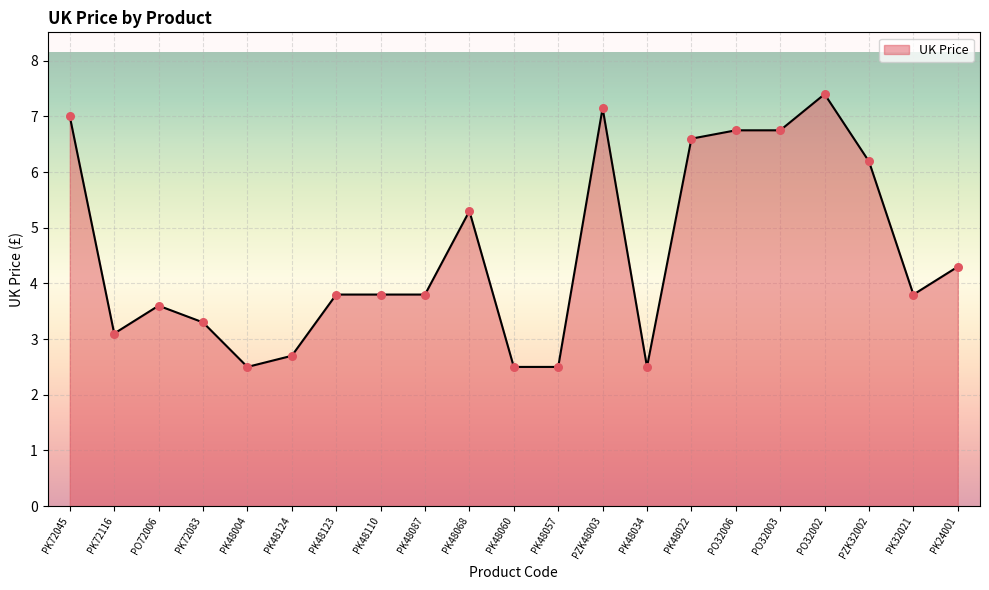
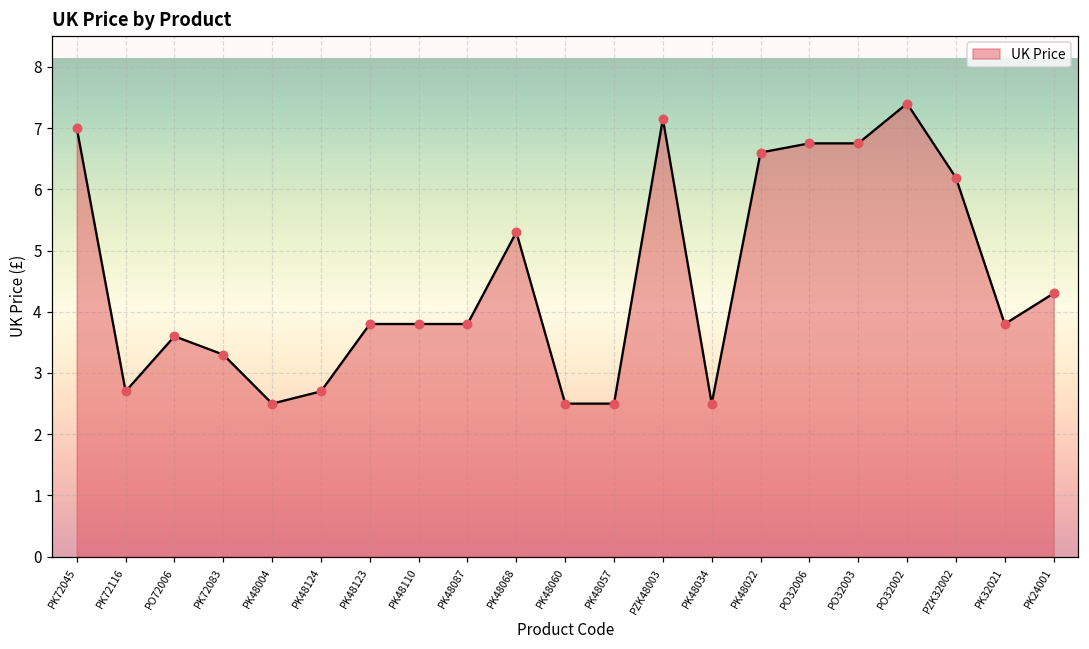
PK72116: 3.1 -> 2.7
